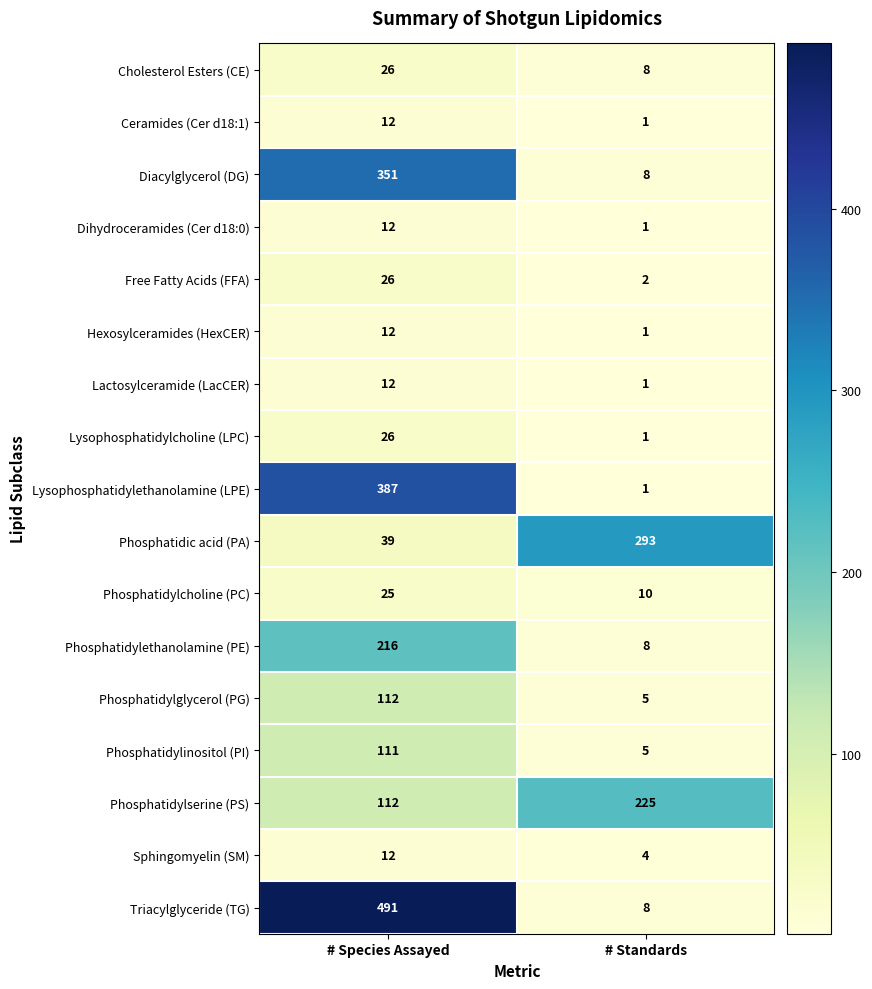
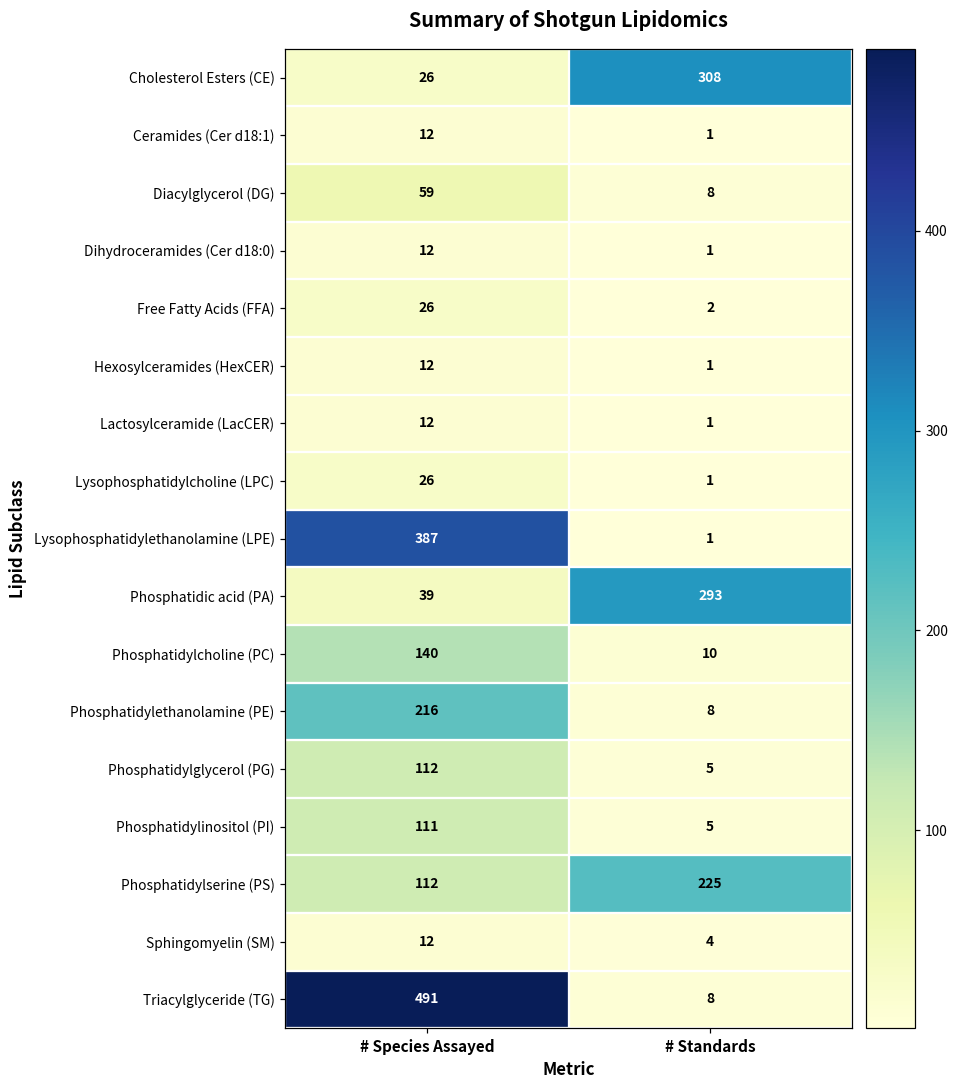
Cholesterol Esters (CE), # Standards: 8 -> 308
Diacylglycerol (DG), # Species Assayed: 351 -> 59
Phosphatidylcholine (PC), # Species Assayed: 25 -> 140
